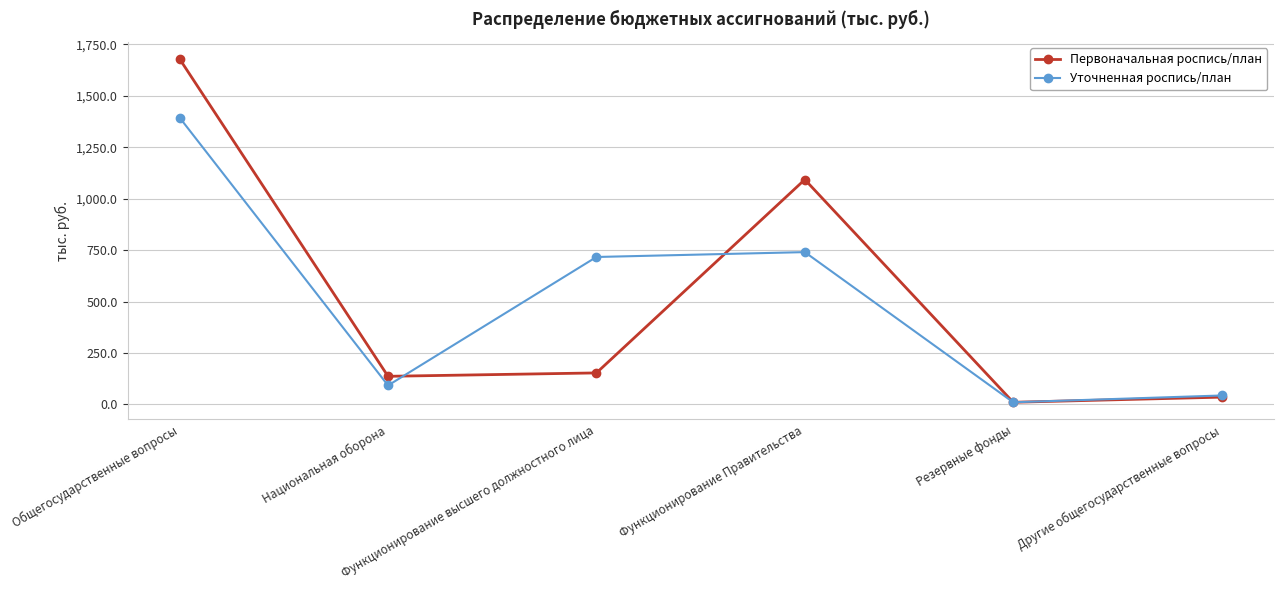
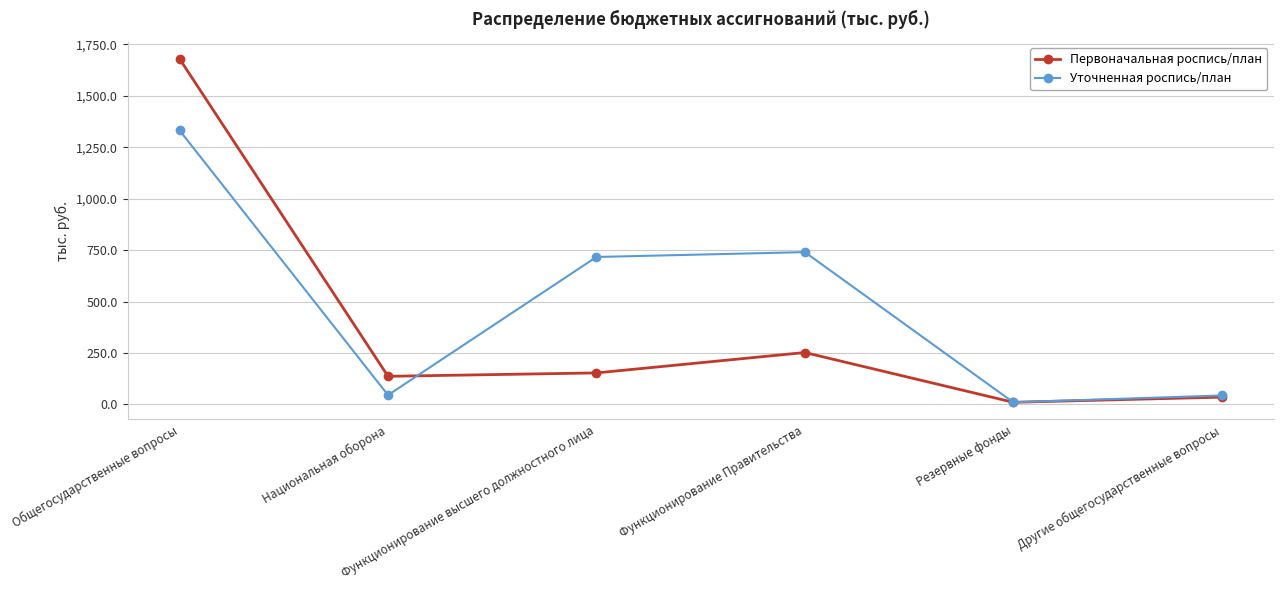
Уточненная роспись/план, Общегосударственные вопросы: 1,390 -> 1,330
Уточненная роспись/план, Национальная оборона: 90 -> 40
Первоначальная роспись/план, Функционирование Правительства: 1,090 -> 250
